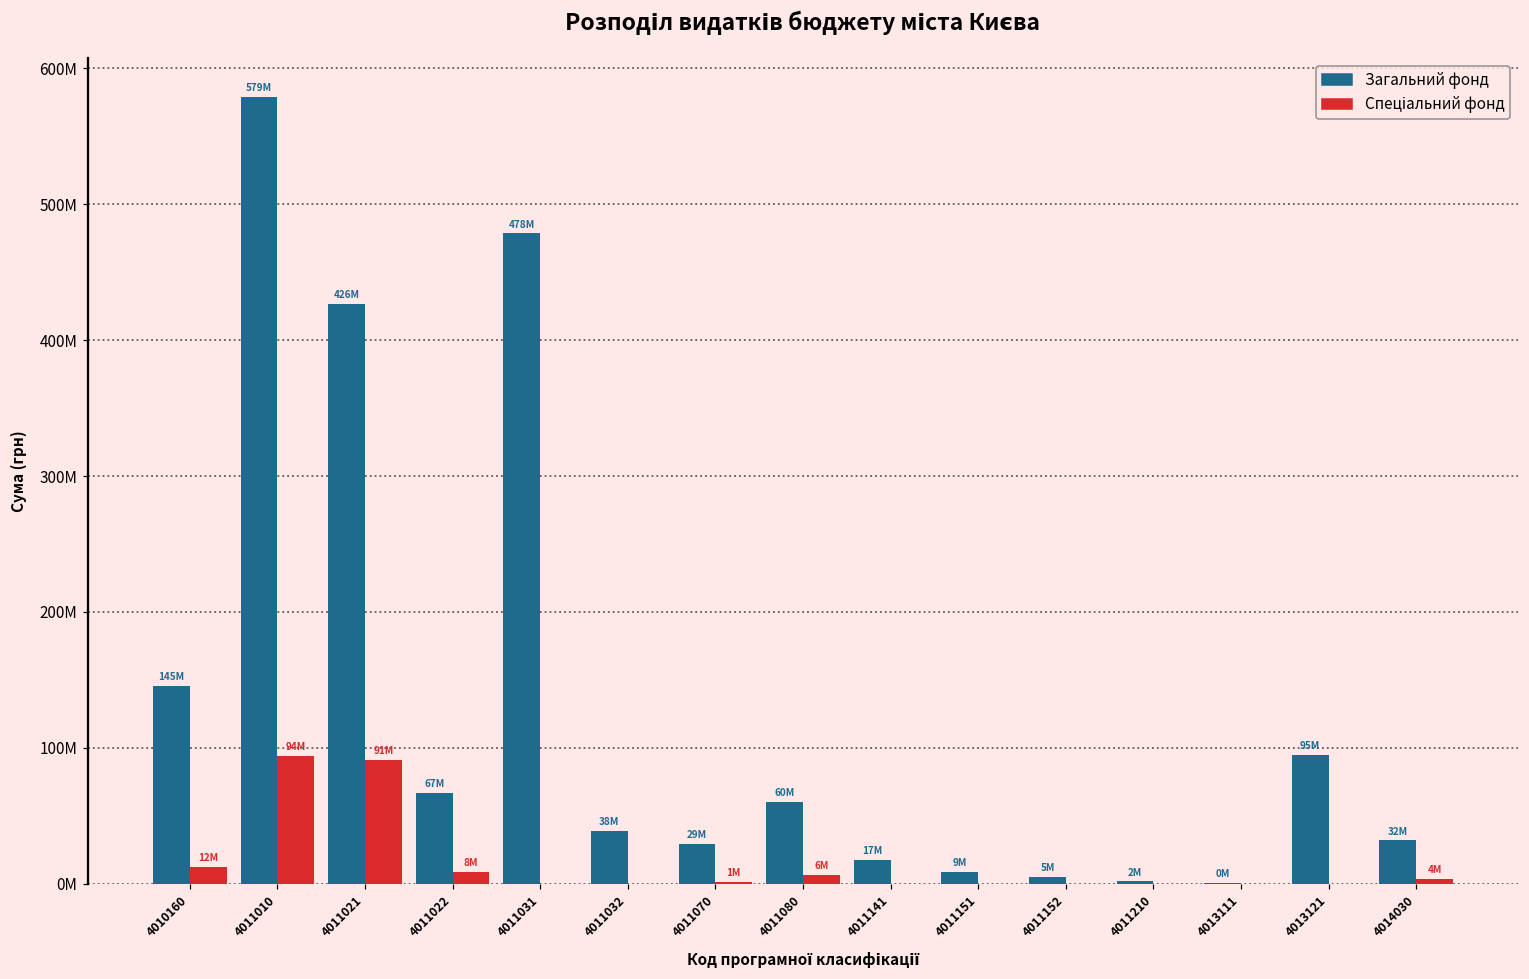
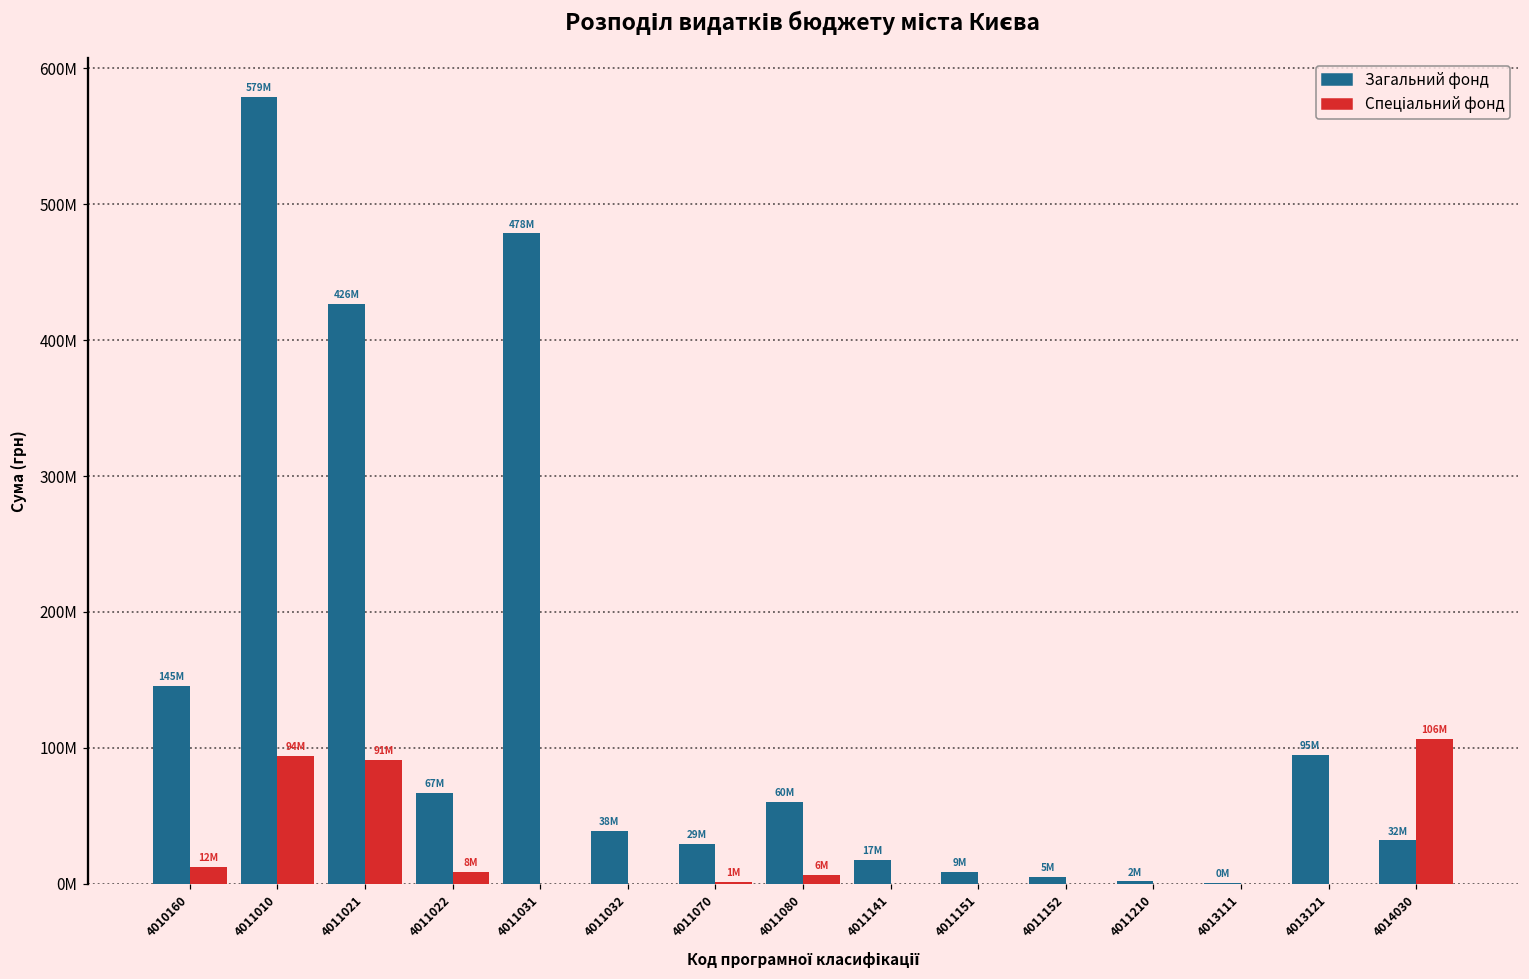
Спеціальний фонд, 4014030: 4M -> 106M
